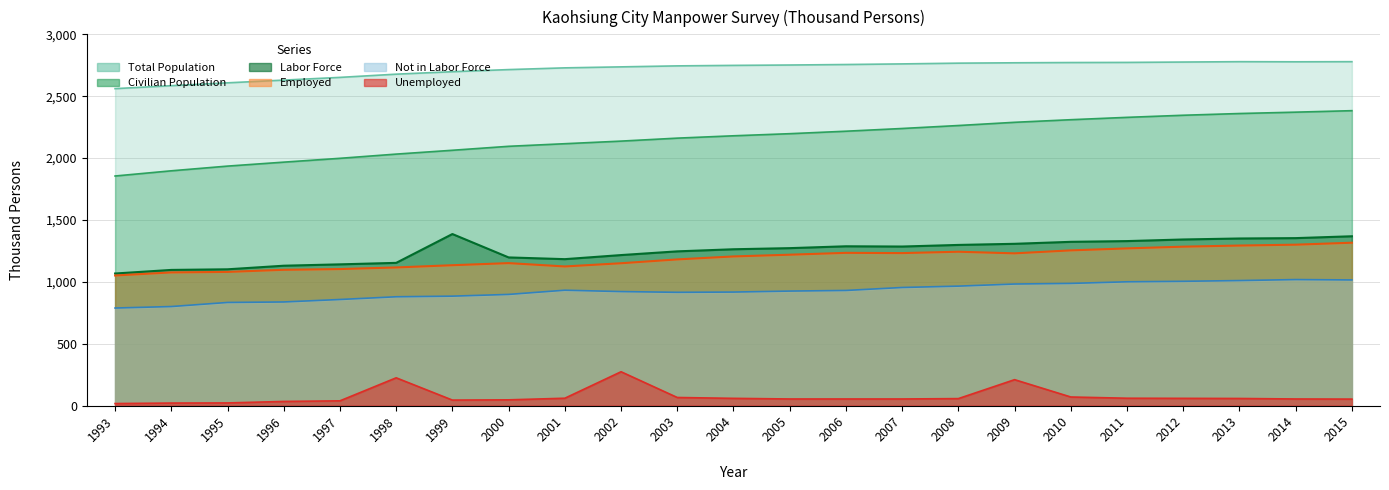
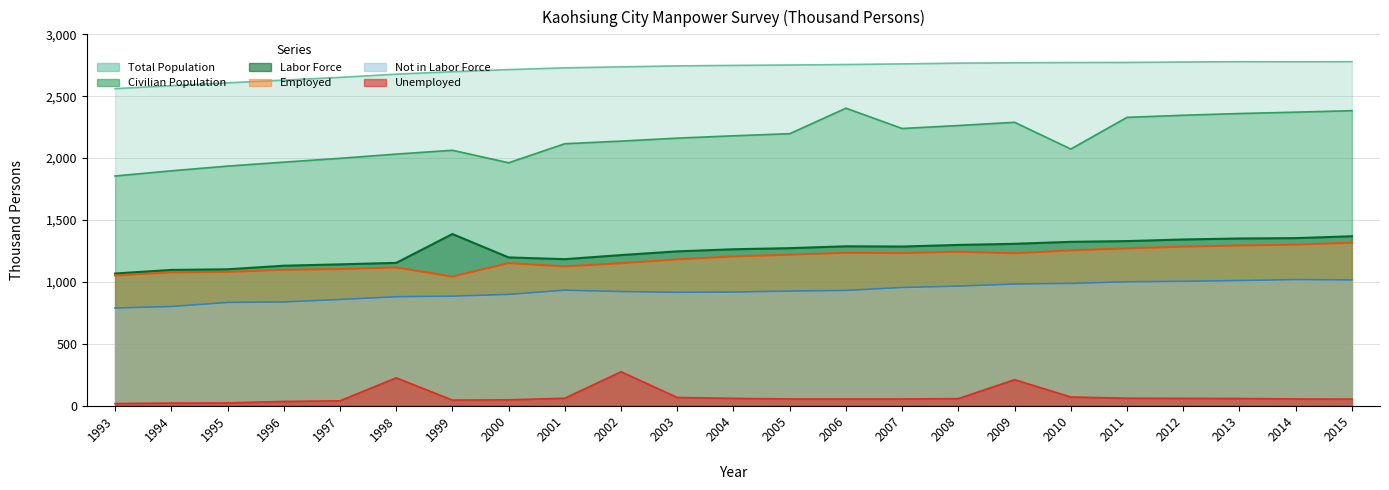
Employed, 1999: 1,130 -> 1,040
Civilian Population, 2000: 2,100 -> 1,960
Civilian Population, 2006: 2,220 -> 2,400
Civilian Population, 2010: 2,310 -> 2,070
